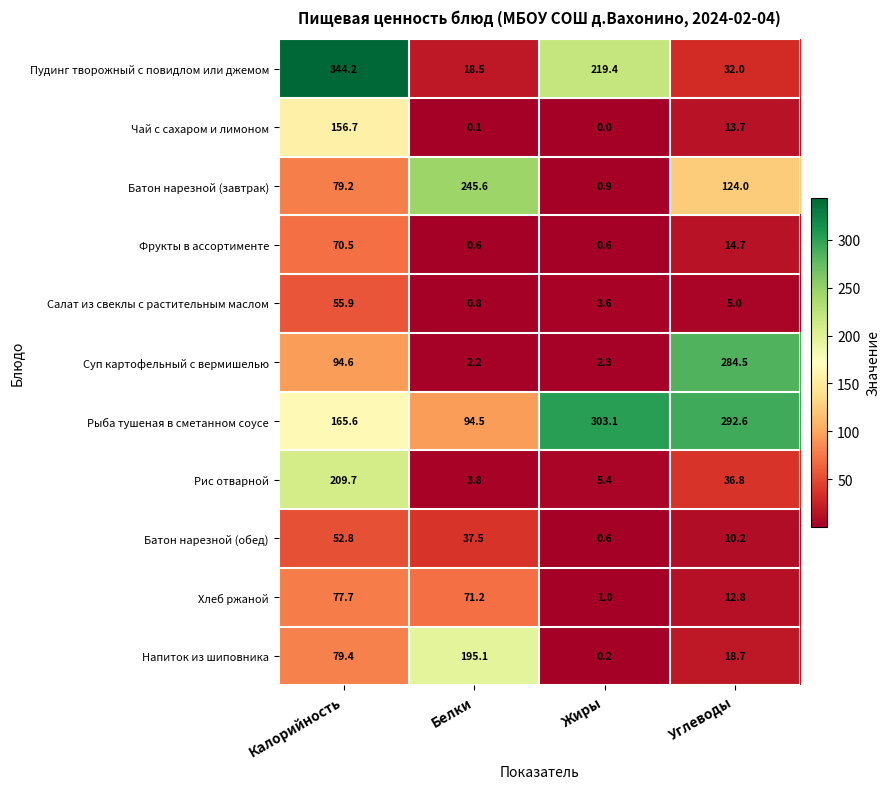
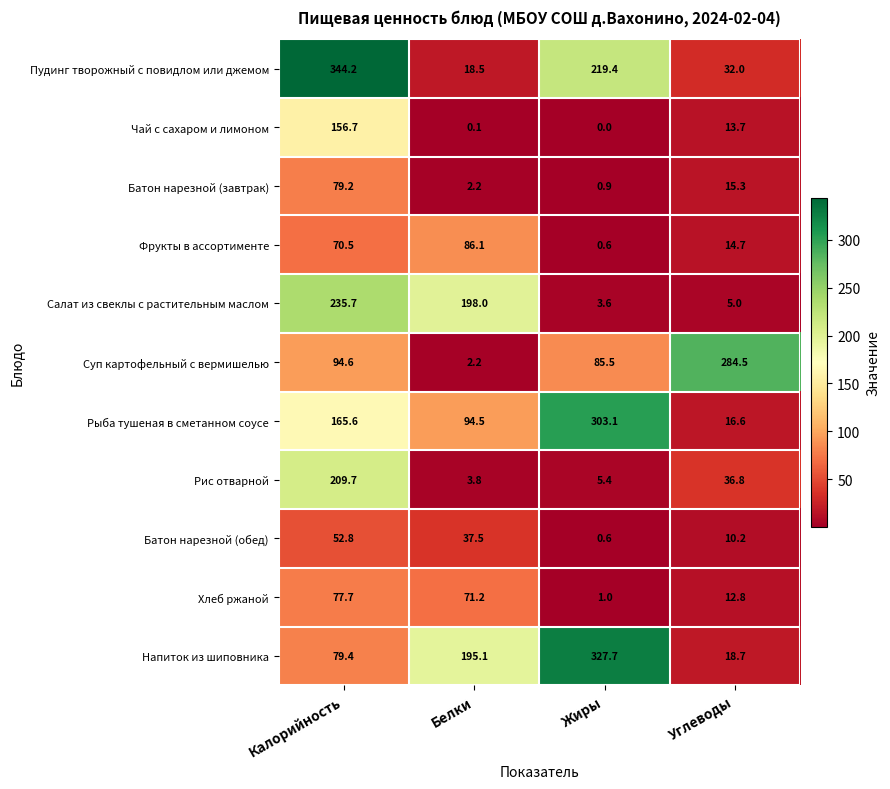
Батон нарезной (завтрак), Белки: 245.6 -> 2.2
Батон нарезной (завтрак), Углеводы: 124.0 -> 15.3
Фрукты в ассортименте, Белки: 0.6 -> 86.1
Салат из свеклы с растительным маслом, Калорийность: 55.9 -> 235.7
Салат из свеклы с растительным маслом, Белки: 0.8 -> 198.0
Суп картофельный с вермишелью, Жиры: 2.3 -> 85.5
Рыба тушеная в сметанном соусе, Углеводы: 292.6 -> 16.6
Напиток из шиповника, Жиры: 0.2 -> 327.7
